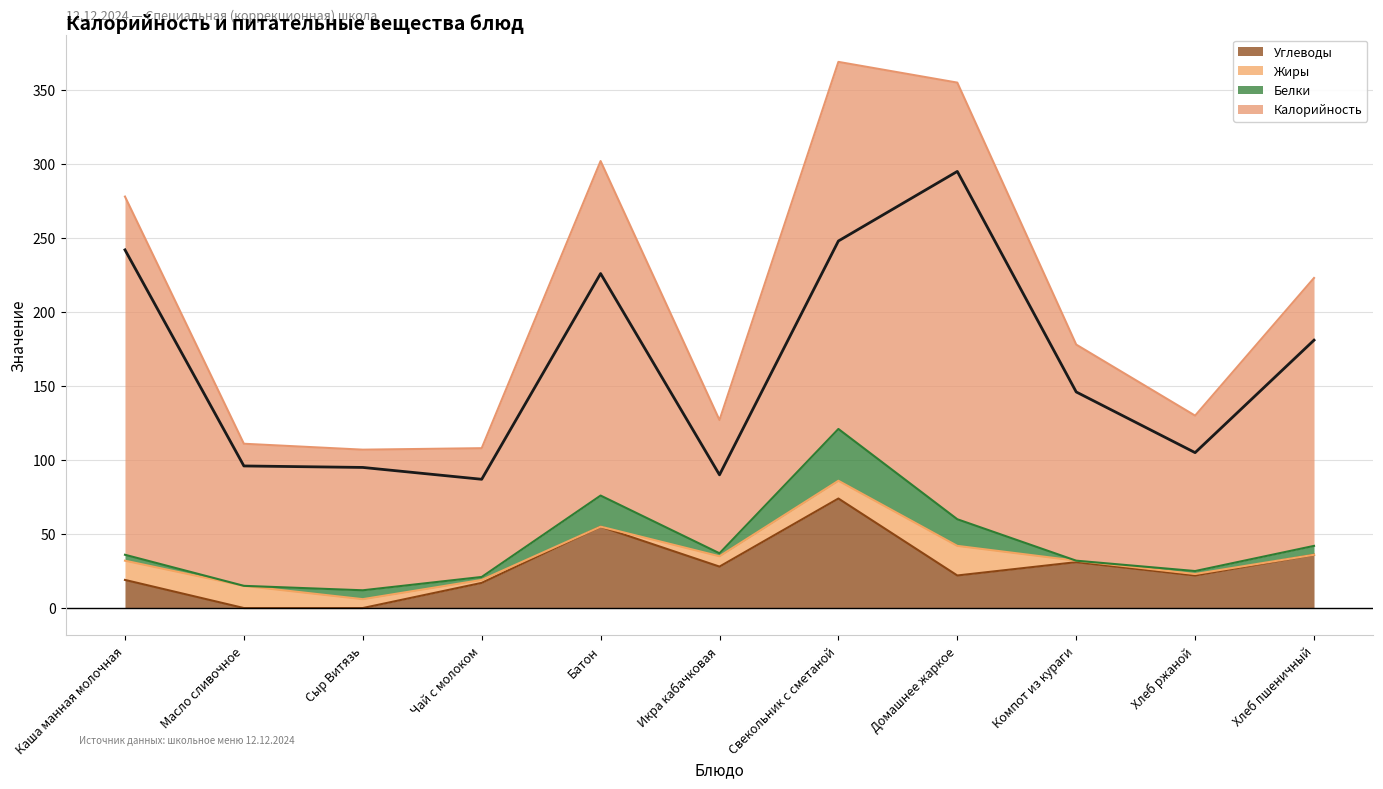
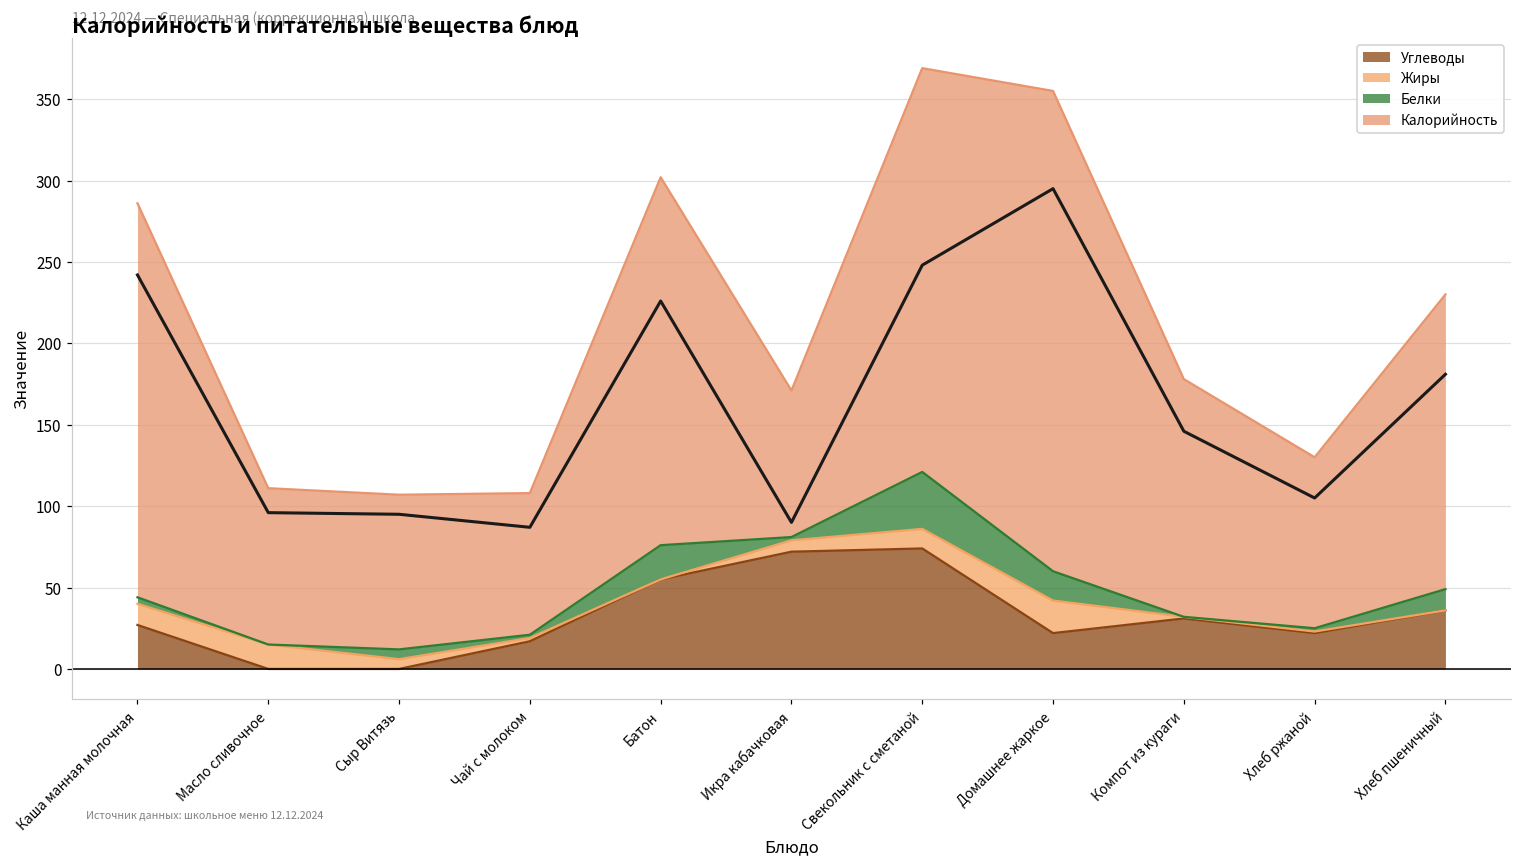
Углеводы, Каша манная молочная: 19 -> 27
Углеводы, Икра кабачковая: 28 -> 72
Белки, Хлеб пшеничный: 6 -> 13
